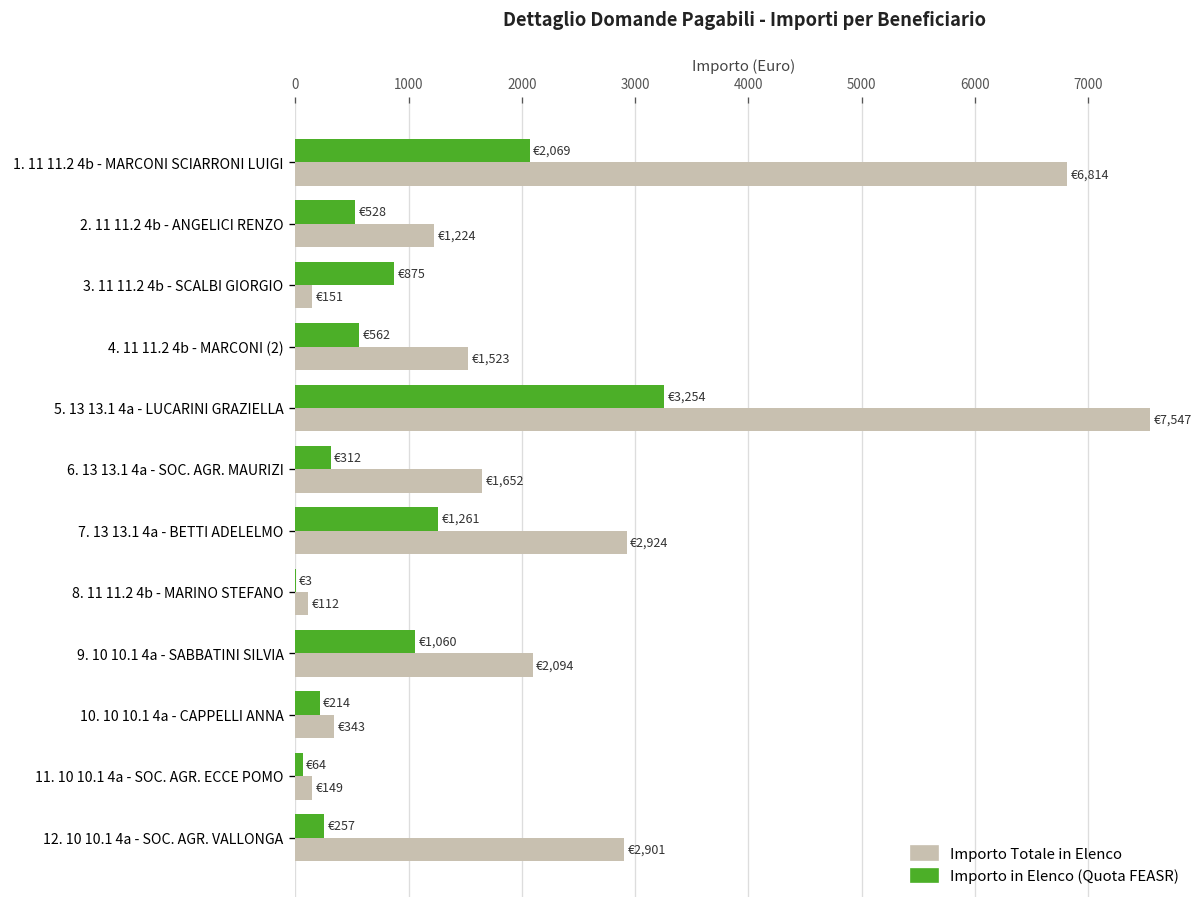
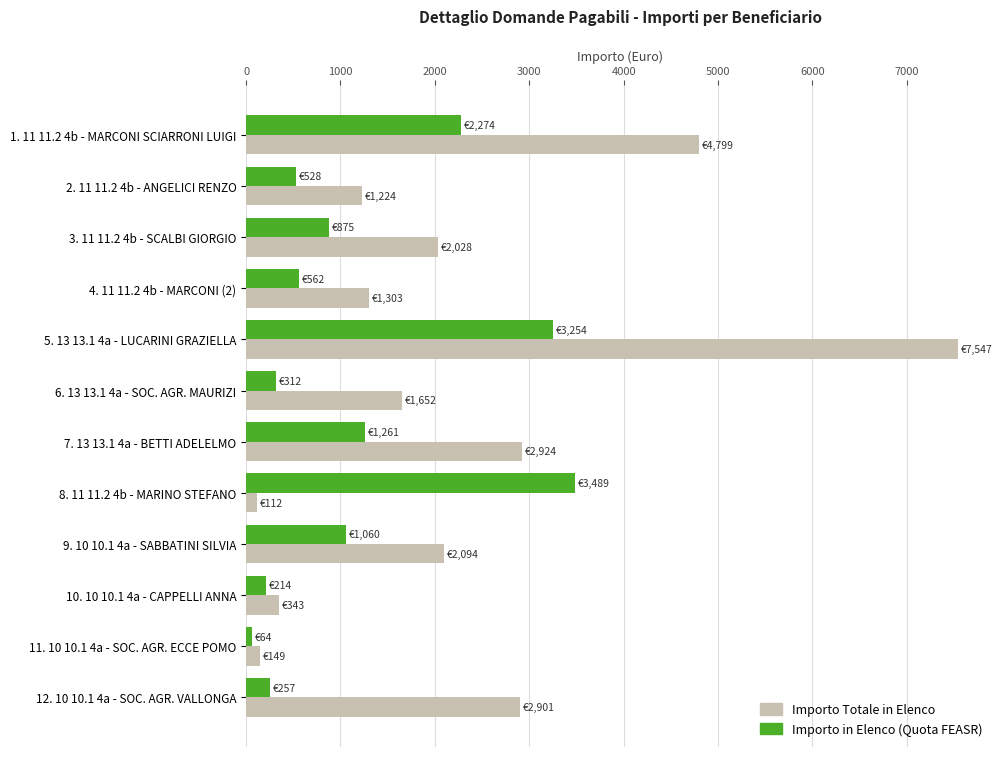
Importo in Elenco (Quota FEASR), 1. 11 11.2 4b - MARCONI SCIARRONI LUIGI: €2,069 -> €2,274
Importo Totale in Elenco, 1. 11 11.2 4b - MARCONI SCIARRONI LUIGI: €6,814 -> €4,799
Importo Totale in Elenco, 3. 11 11.2 4b - SCALBI GIORGIO: €151 -> €2,028
Importo Totale in Elenco, 4. 11 11.2 4b - MARCONI (2): €1,523 -> €1,303
Importo in Elenco (Quota FEASR), 8. 11 11.2 4b - MARINO STEFANO: €3 -> €3,489
